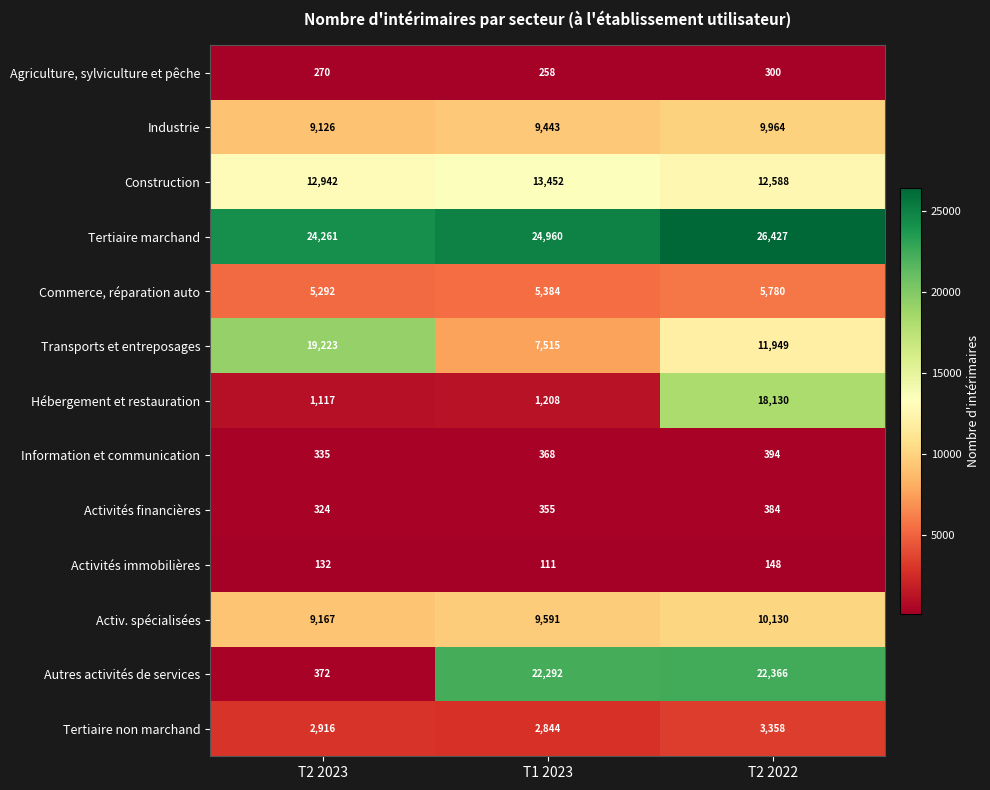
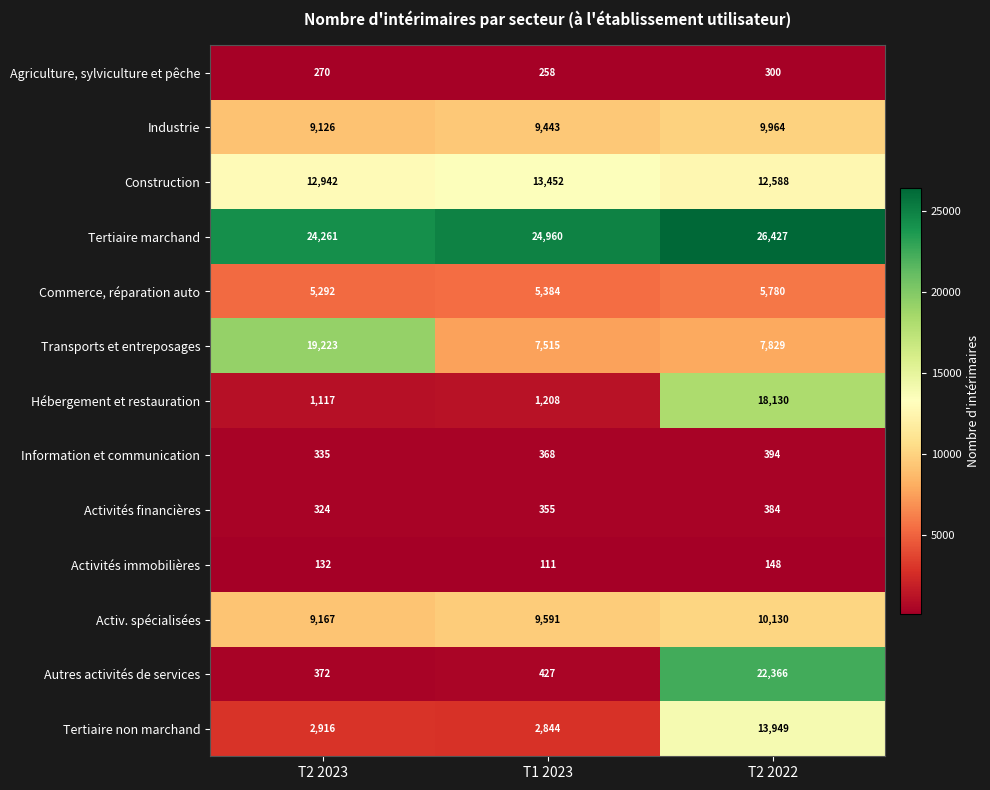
Transports et entreposages, T2 2022: 11,949 -> 7,829
Autres activités de services, T1 2023: 22,292 -> 427
Tertiaire non marchand, T2 2022: 3,358 -> 13,949
